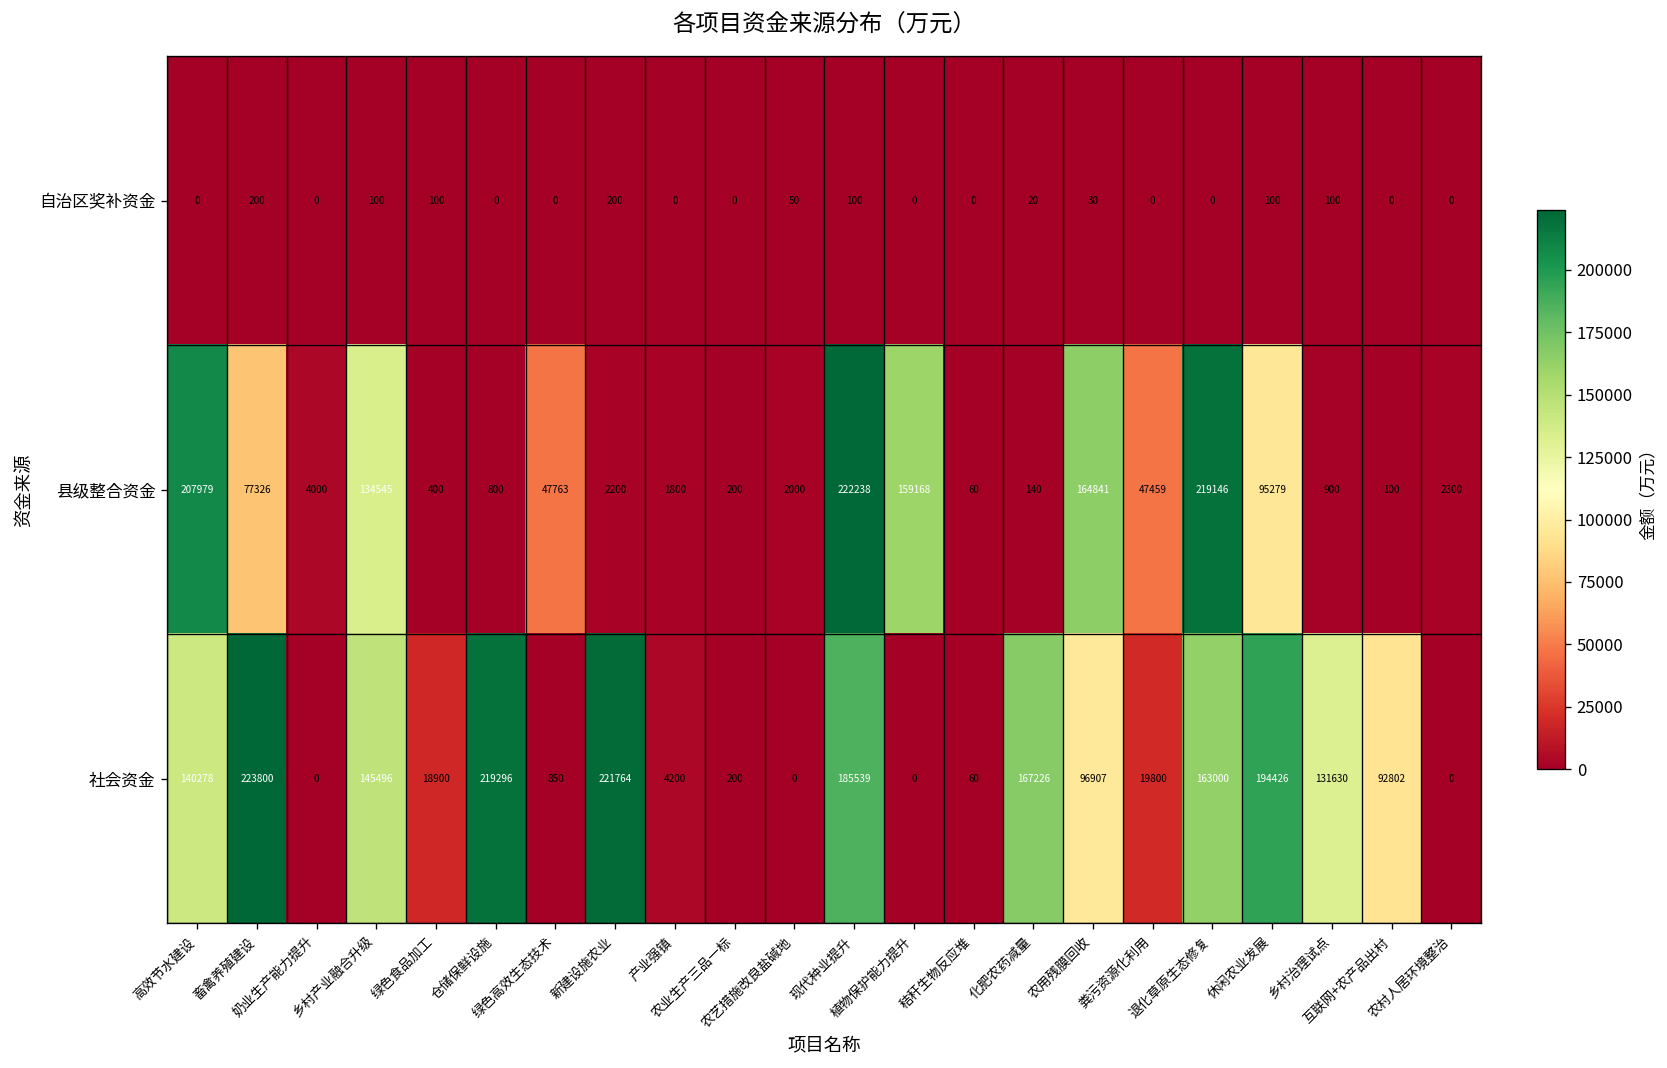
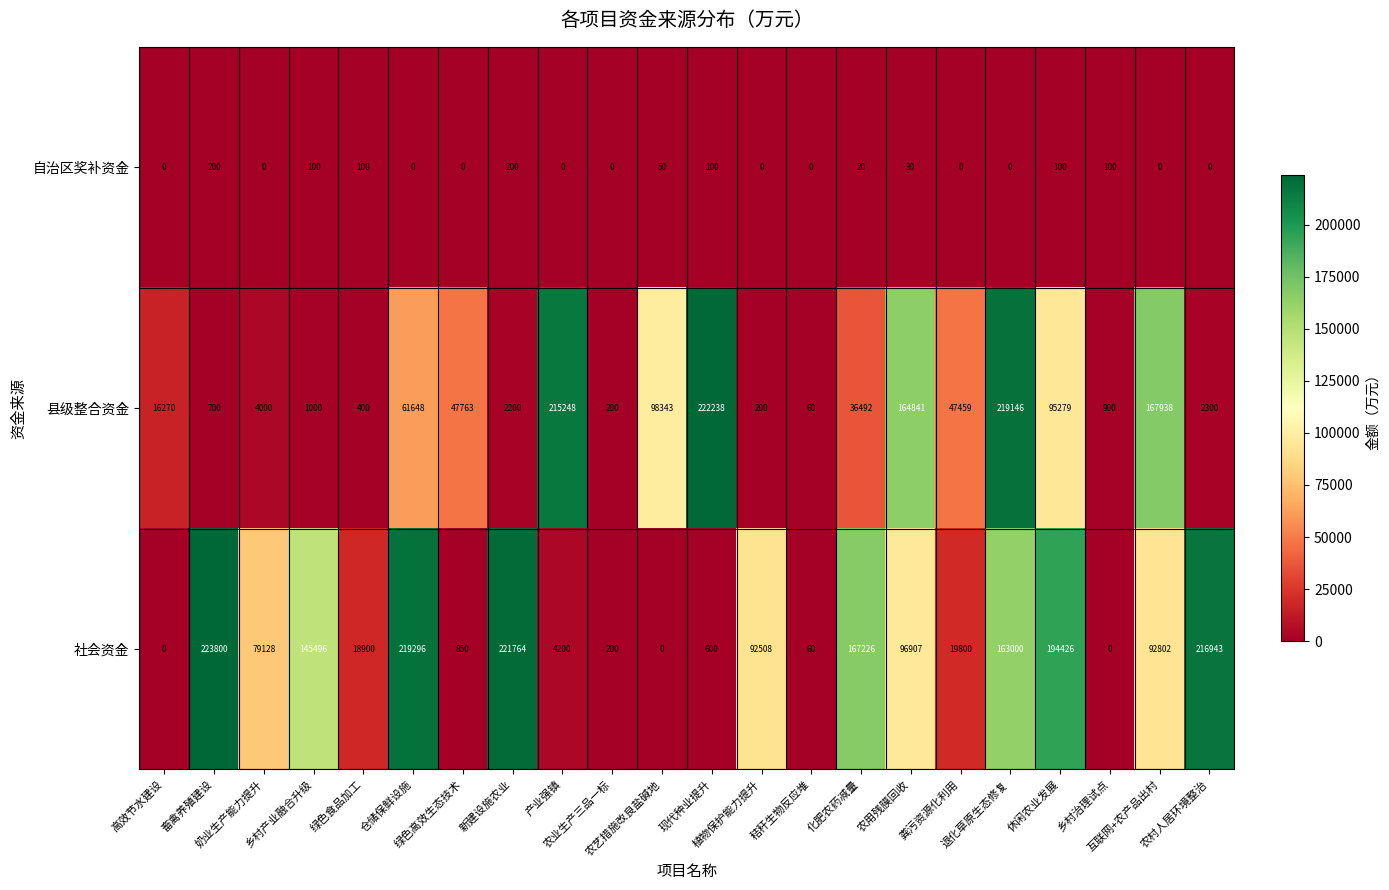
县级整合资金, 高效节水建设: 207979 -> 16270
县级整合资金, 畜禽养殖建设: 77326 -> 700
县级整合资金, 乡村产业融合升级: 134545 -> 1000
县级整合资金, 仓储保鲜设施: 800 -> 61648
县级整合资金, 产业强镇: 1800 -> 215248
县级整合资金, 农艺措施改良盐碱地: 2000 -> 98343
县级整合资金, 植物保护能力提升: 159168 -> 200
县级整合资金, 化肥农药减量: 140 -> 36492
县级整合资金, 互联网+农产品出村: 100 -> 167938
社会资金, 高效节水建设: 140278 -> 0
社会资金, 奶业生产能力提升: 0 -> 79128
社会资金, 现代种业提升: 185539 -> 600
社会资金, 植物保护能力提升: 0 -> 92508
社会资金, 乡村治理试点: 131630 -> 0
社会资金, 农村人居环境整治: 0 -> 216943
